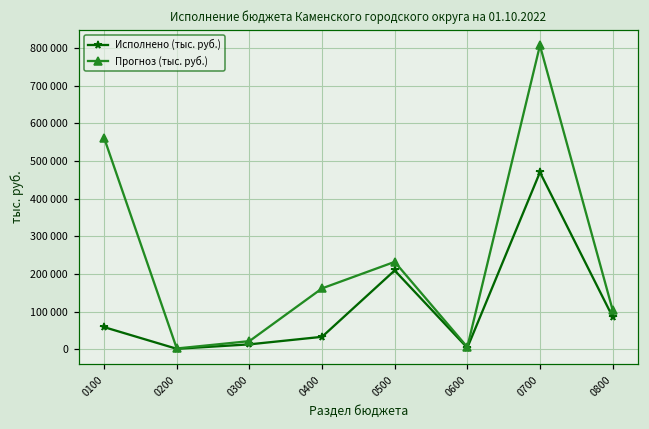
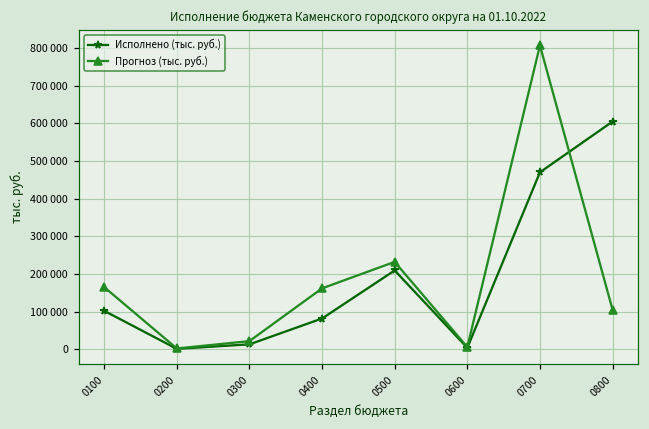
Исполнено (тыс. руб.), 0100: 60000 -> 100000
Прогноз (тыс. руб.), 0100: 560000 -> 170000
Исполнено (тыс. руб.), 0400: 30000 -> 80000
Исполнено (тыс. руб.), 0800: 90000 -> 600000
